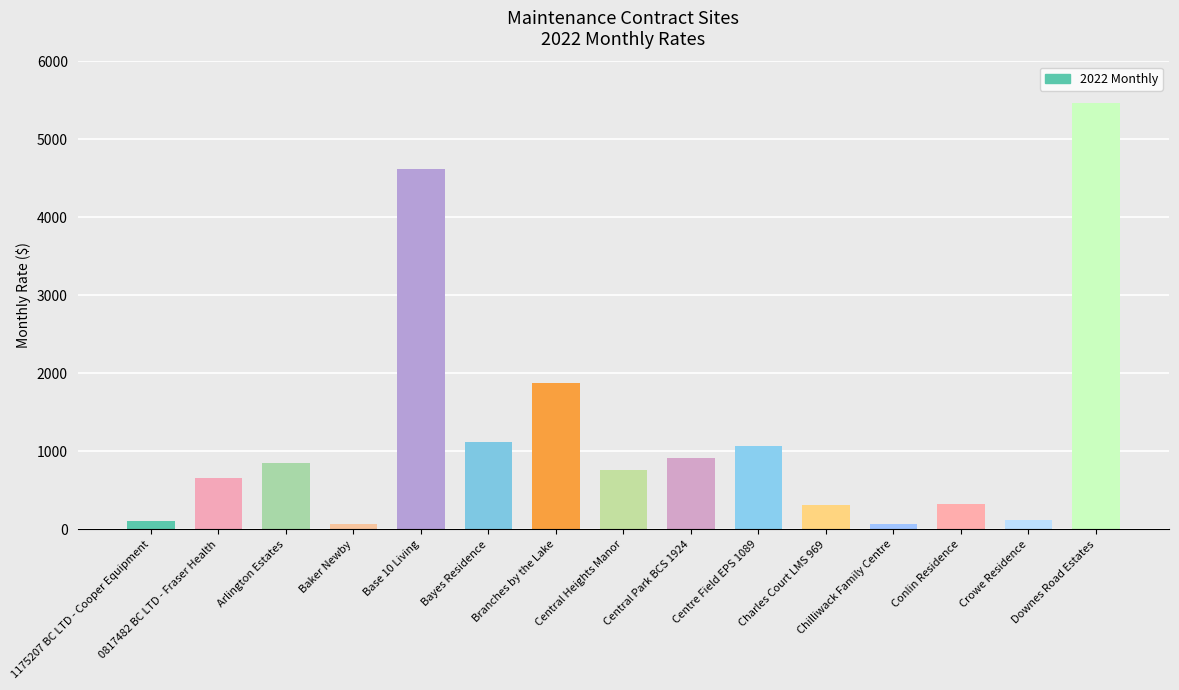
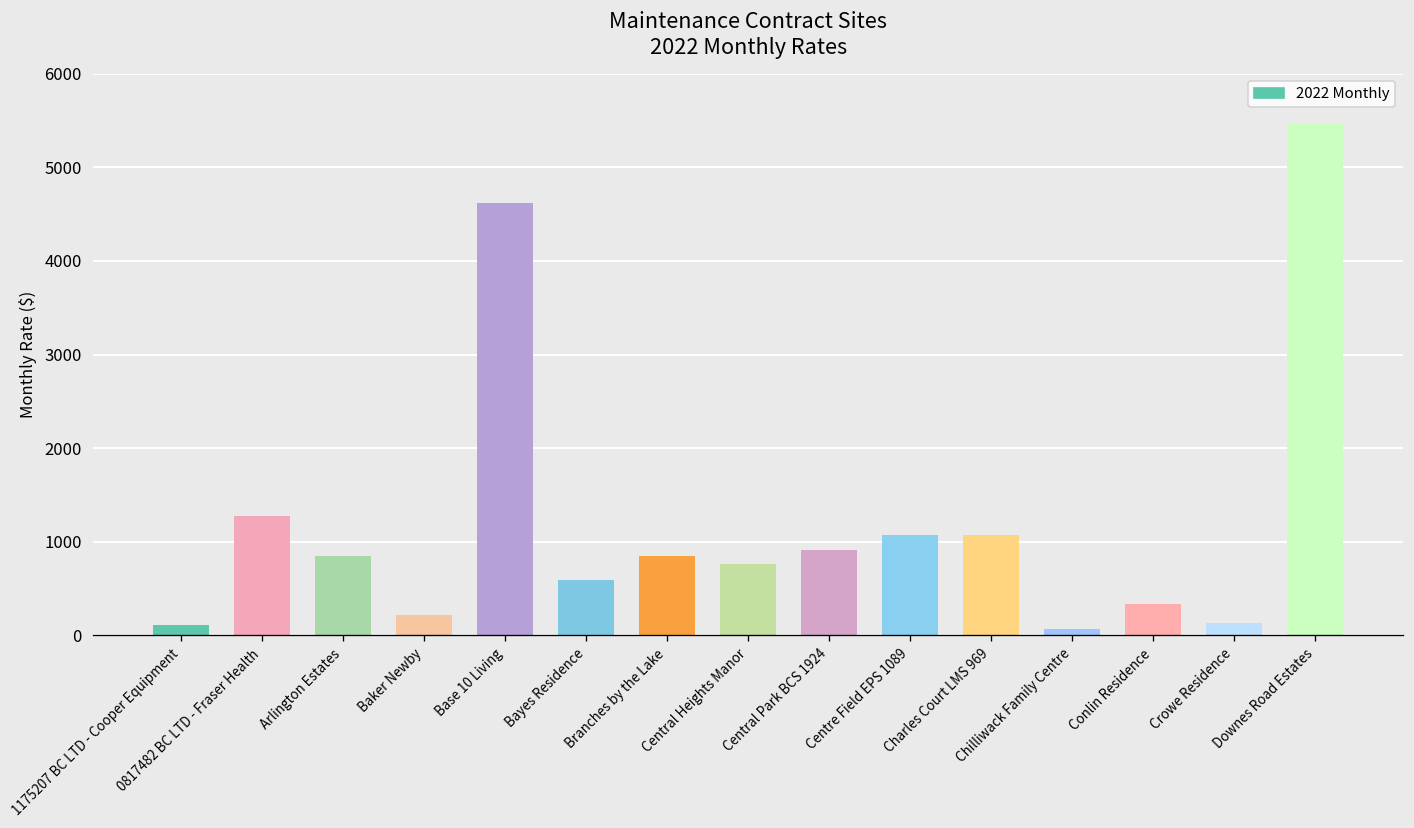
0817482 BC LTD - Fraser Health: 700 -> 1300
Baker Newby: 100 -> 200
Bayes Residence: 1100 -> 600
Branches by the Lake: 1900 -> 900
Charles Court LMS 969: 300 -> 1100
